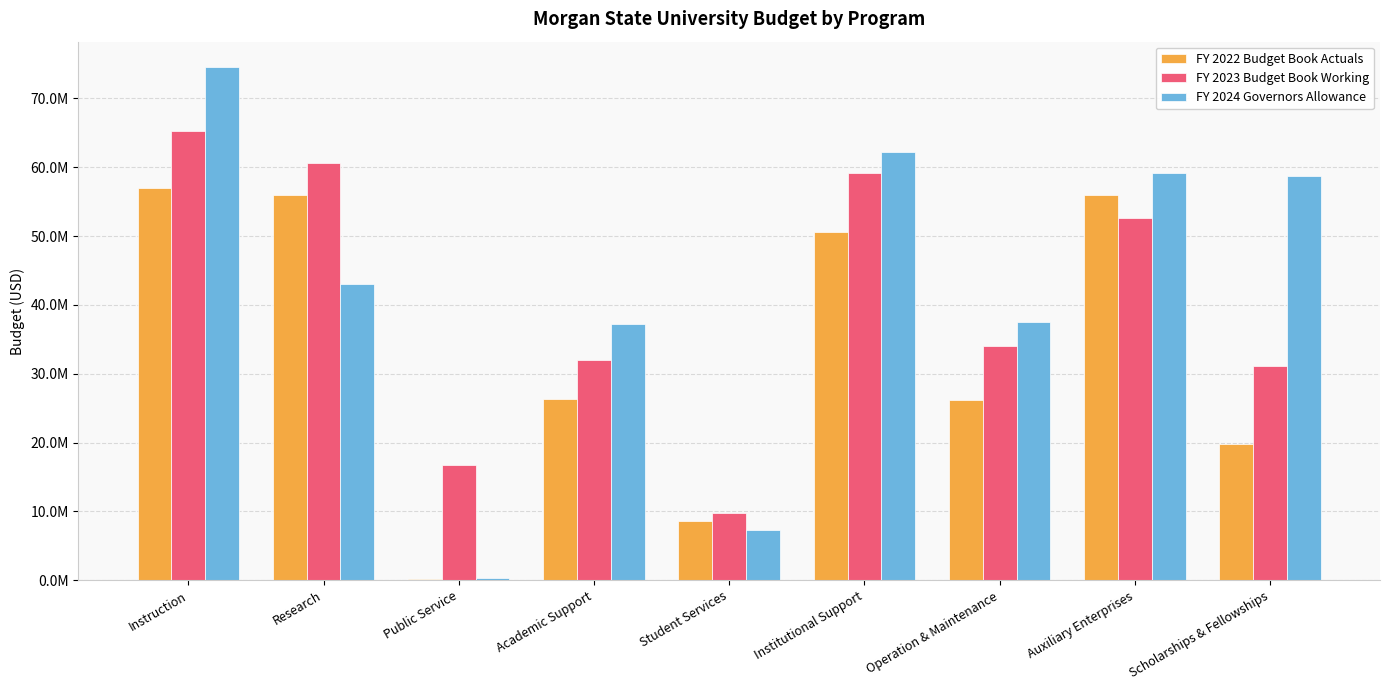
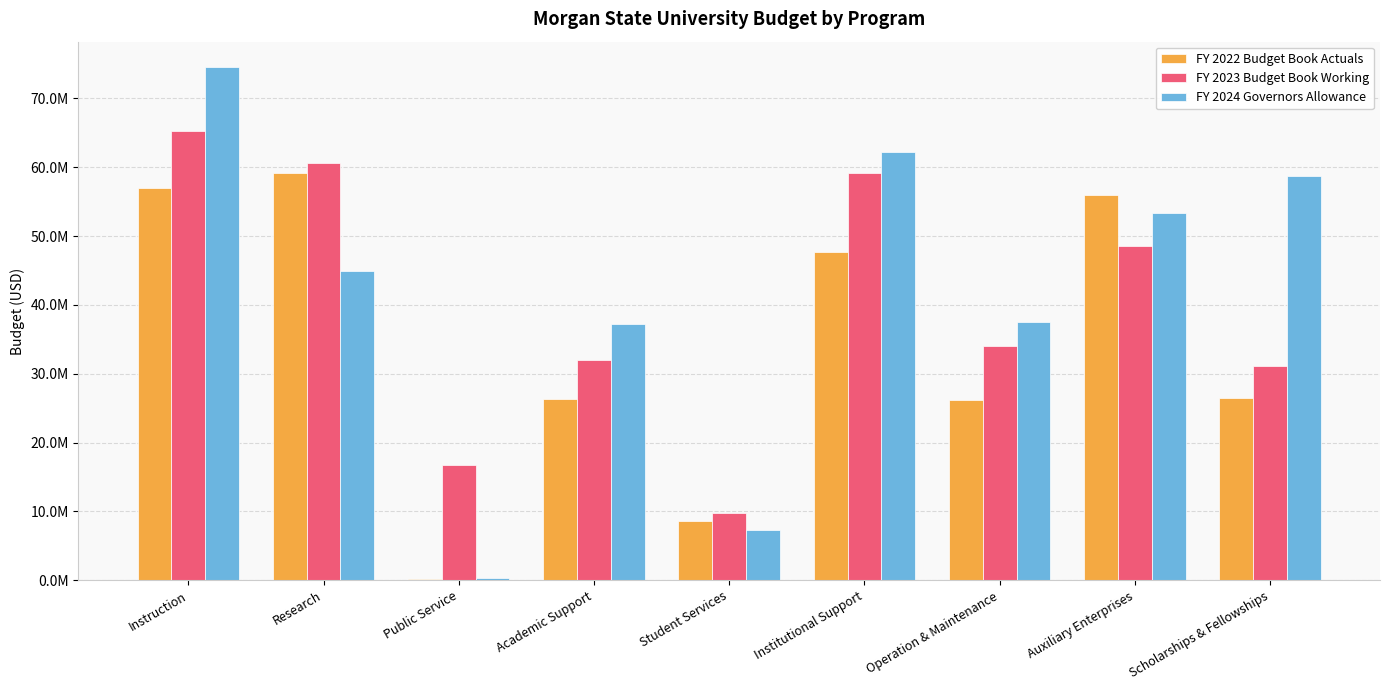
FY 2022 Budget Book Actuals, Research: 56000000 -> 59000000
FY 2024 Governors Allowance, Research: 43000000 -> 45000000
FY 2022 Budget Book Actuals, Institutional Support: 51000000 -> 48000000
FY 2023 Budget Book Working, Auxiliary Enterprises: 53000000 -> 49000000
FY 2024 Governors Allowance, Auxiliary Enterprises: 59000000 -> 53000000
FY 2022 Budget Book Actuals, Scholarships & Fellowships: 20000000 -> 26000000
